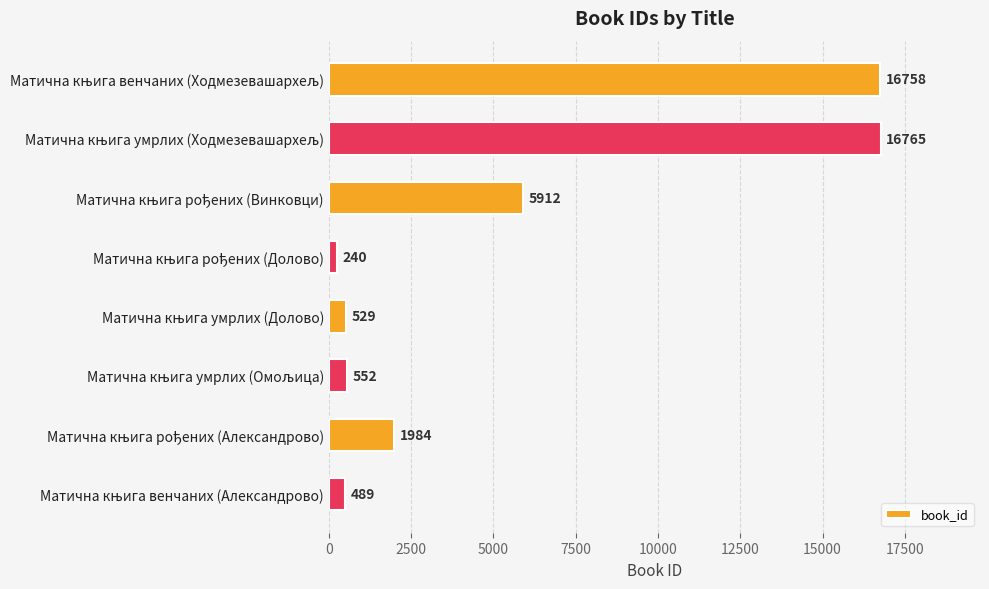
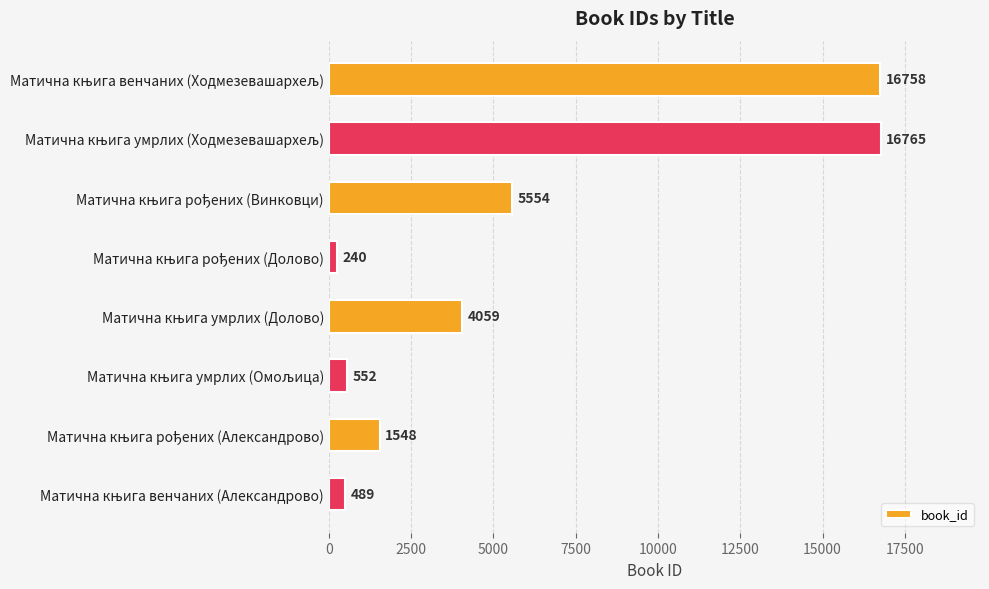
Матична књига рођених (Винковци): 5912 -> 5554
Матична књига умрлих (Долово): 529 -> 4059
Матична књига рођених (Александрово): 1984 -> 1548
